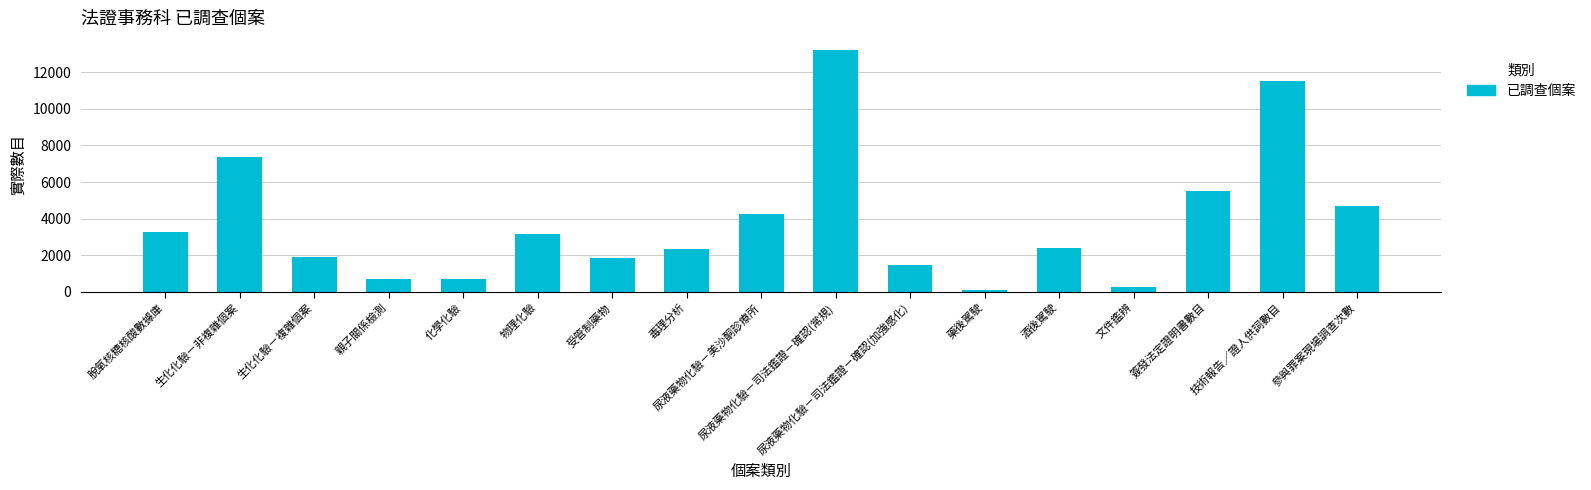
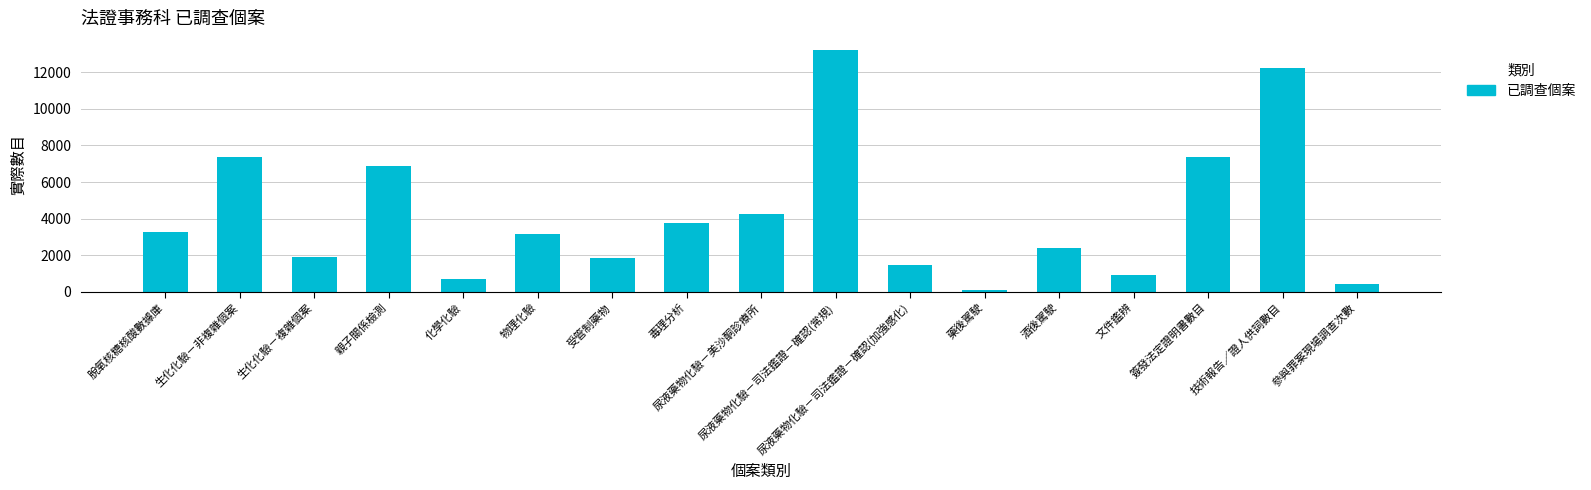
親子關係檢測: 700 -> 6900
毒理分析: 2300 -> 3700
文件鑑辨: 200 -> 900
簽發法定證明書數目: 5500 -> 7400
技術報告／證人供詞數目: 11500 -> 12300
參與罪案現場調查次數: 4700 -> 400
